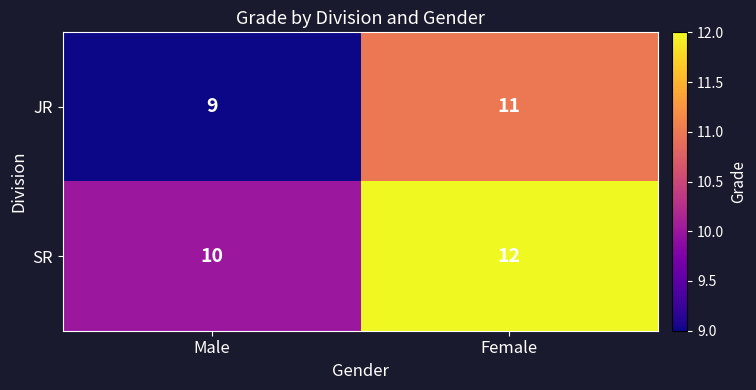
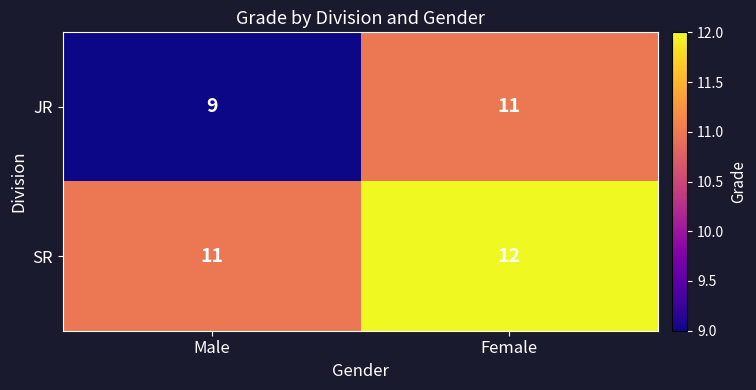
SR, Male: 10 -> 11
